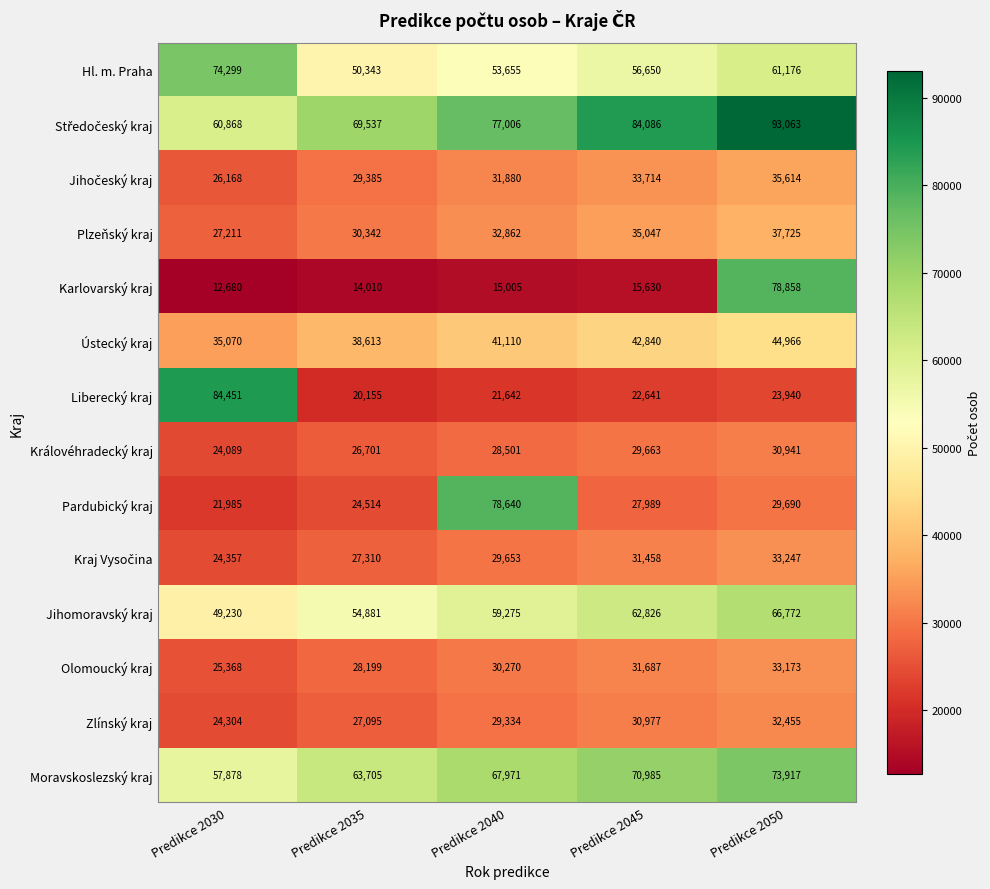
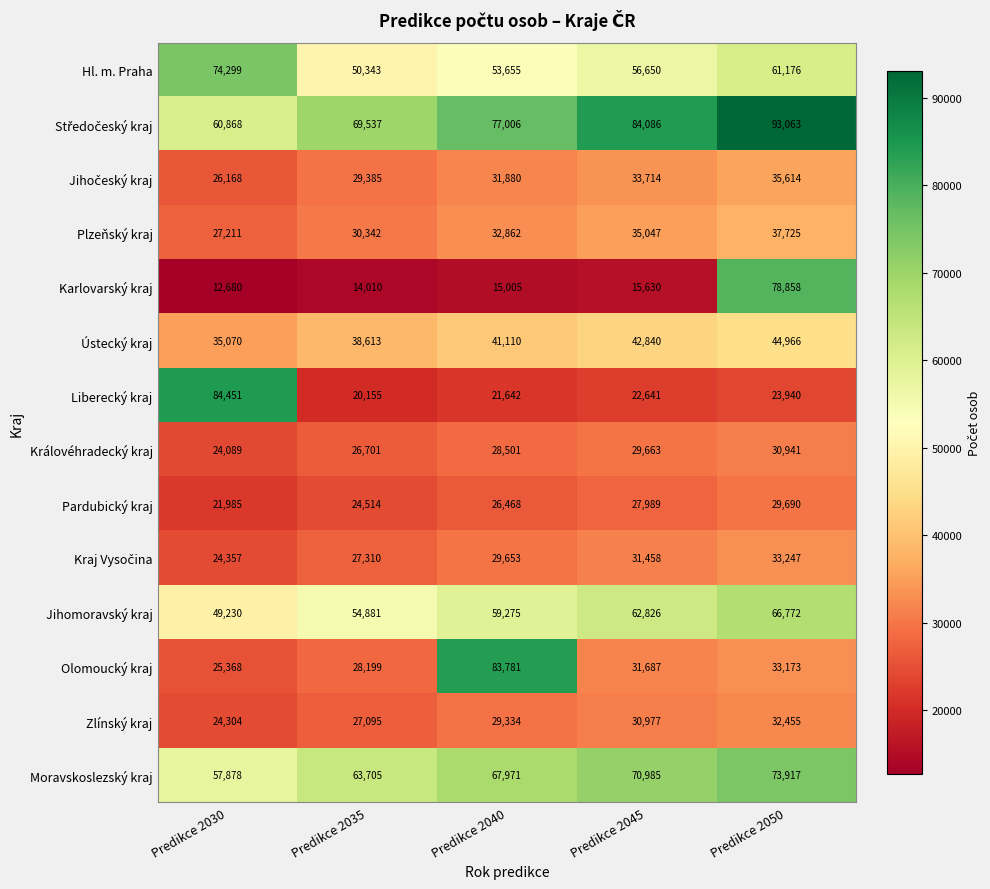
Pardubický kraj, Predikce 2040: 78,640 -> 26,468
Olomoucký kraj, Predikce 2040: 30,270 -> 83,781
